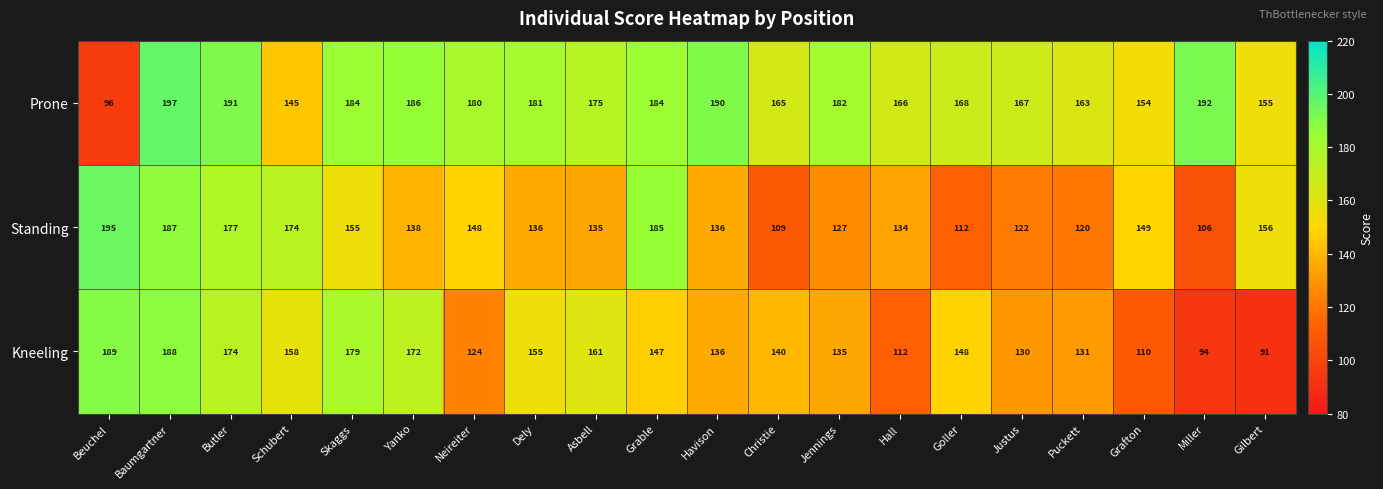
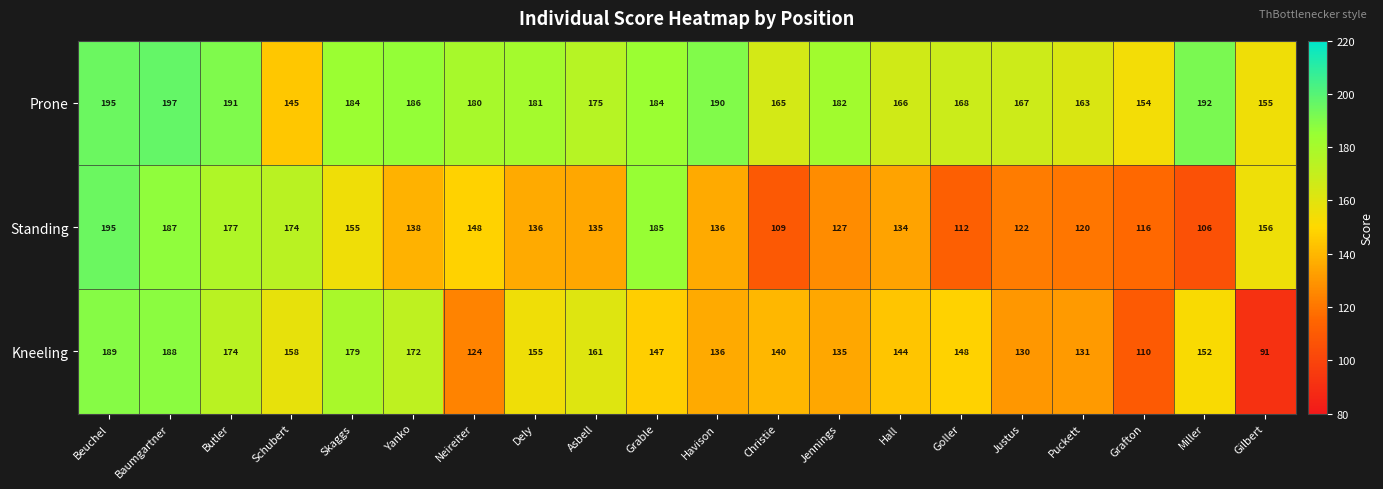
Prone, Beuchel: 96 -> 195
Standing, Grafton: 149 -> 116
Kneeling, Hall: 112 -> 144
Kneeling, Miller: 94 -> 152
